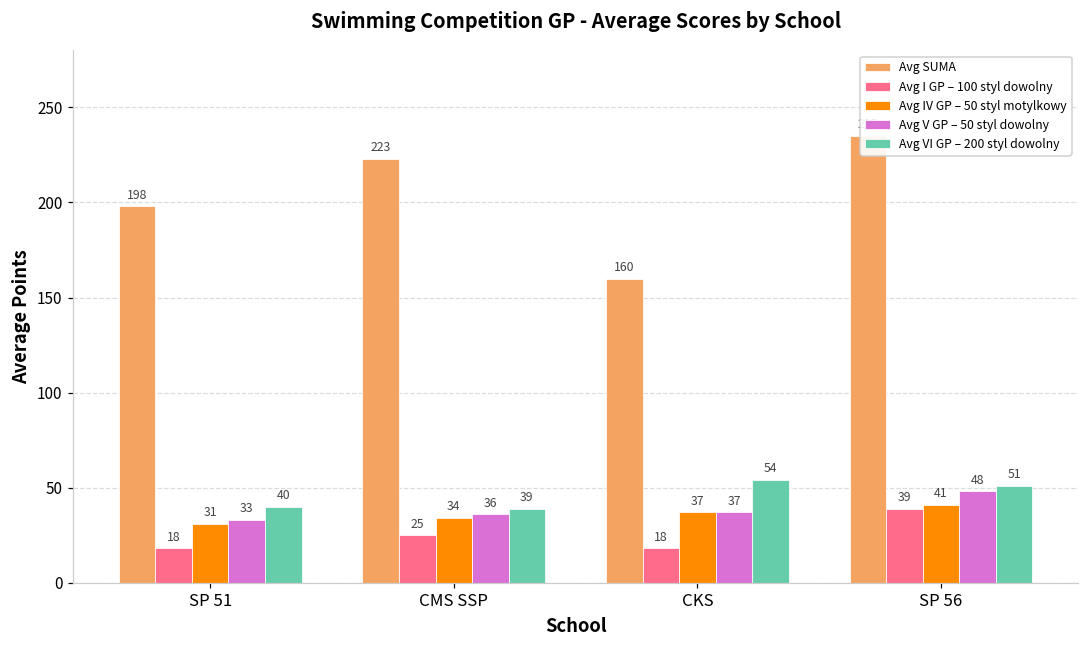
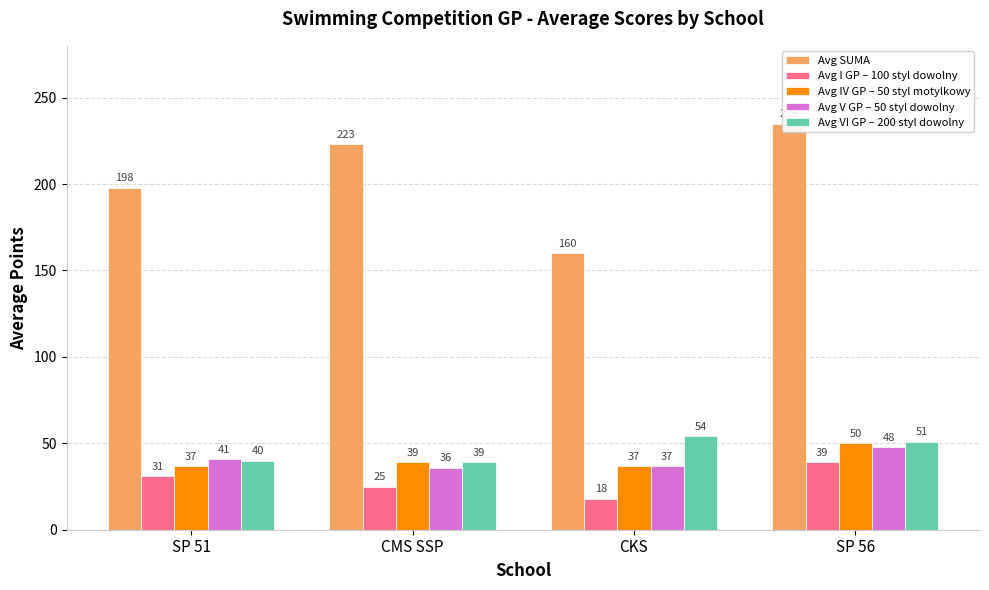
Avg I GP – 100 styl dowolny, SP 51: 18 -> 31
Avg IV GP – 50 styl motylkowy, SP 51: 31 -> 37
Avg V GP – 50 styl dowolny, SP 51: 33 -> 41
Avg IV GP – 50 styl motylkowy, CMS SSP: 34 -> 39
Avg IV GP – 50 styl motylkowy, SP 56: 41 -> 50
